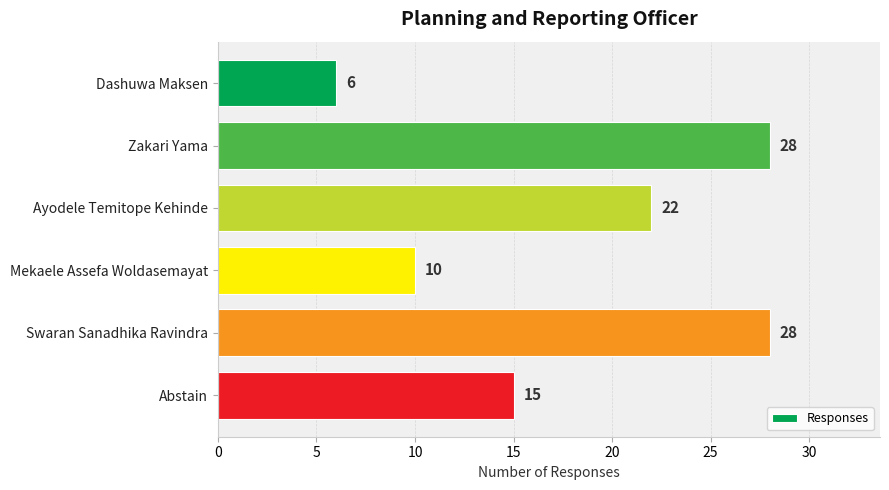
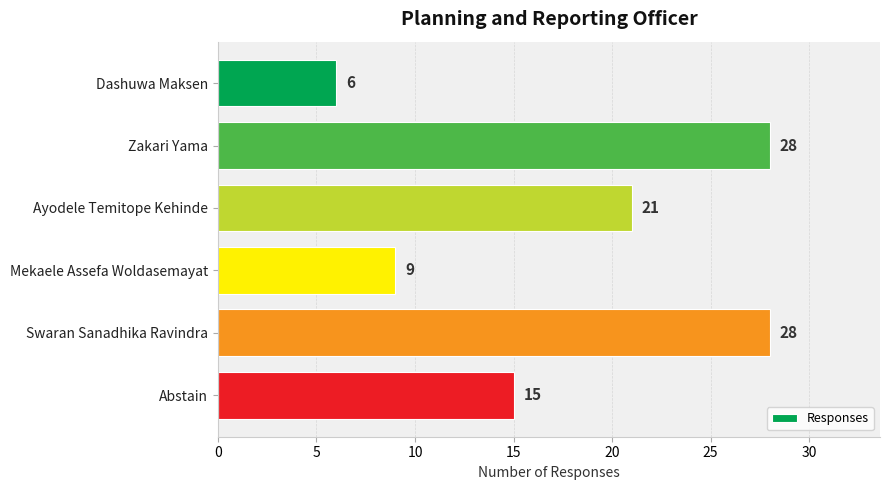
Ayodele Temitope Kehinde: 22 -> 21
Mekaele Assefa Woldasemayat: 10 -> 9
